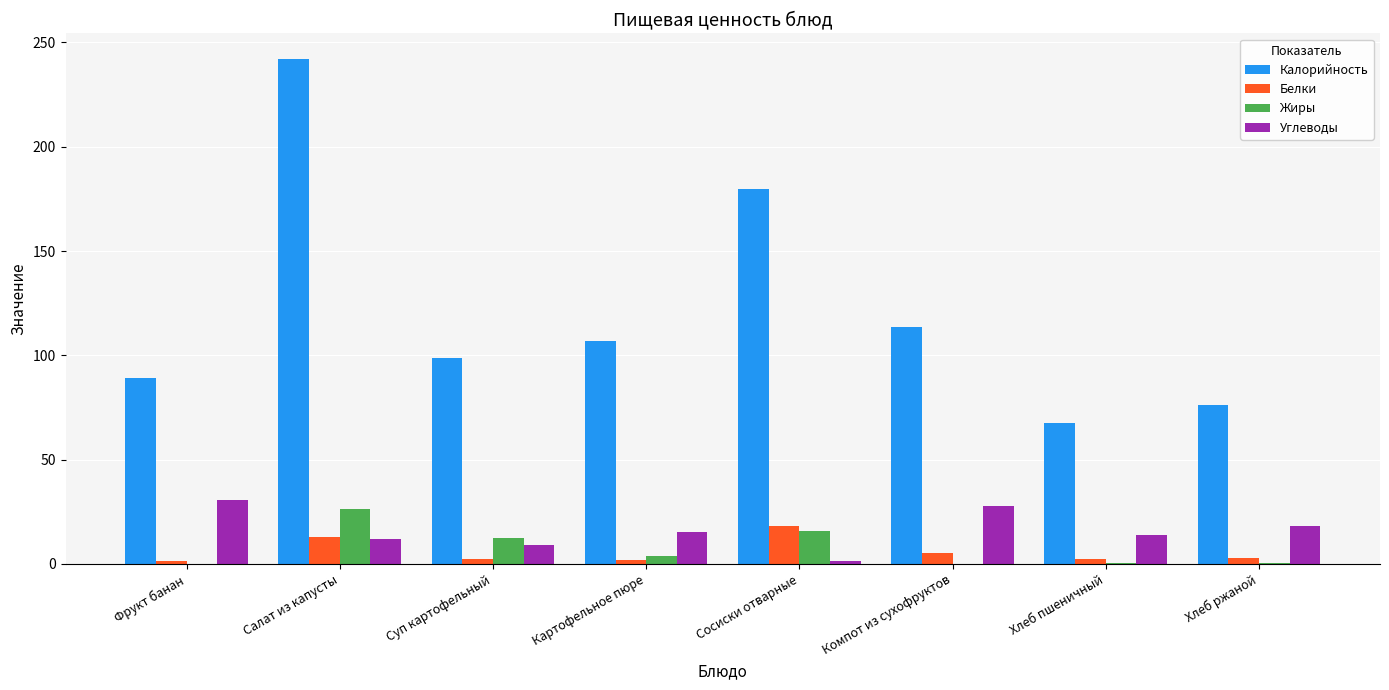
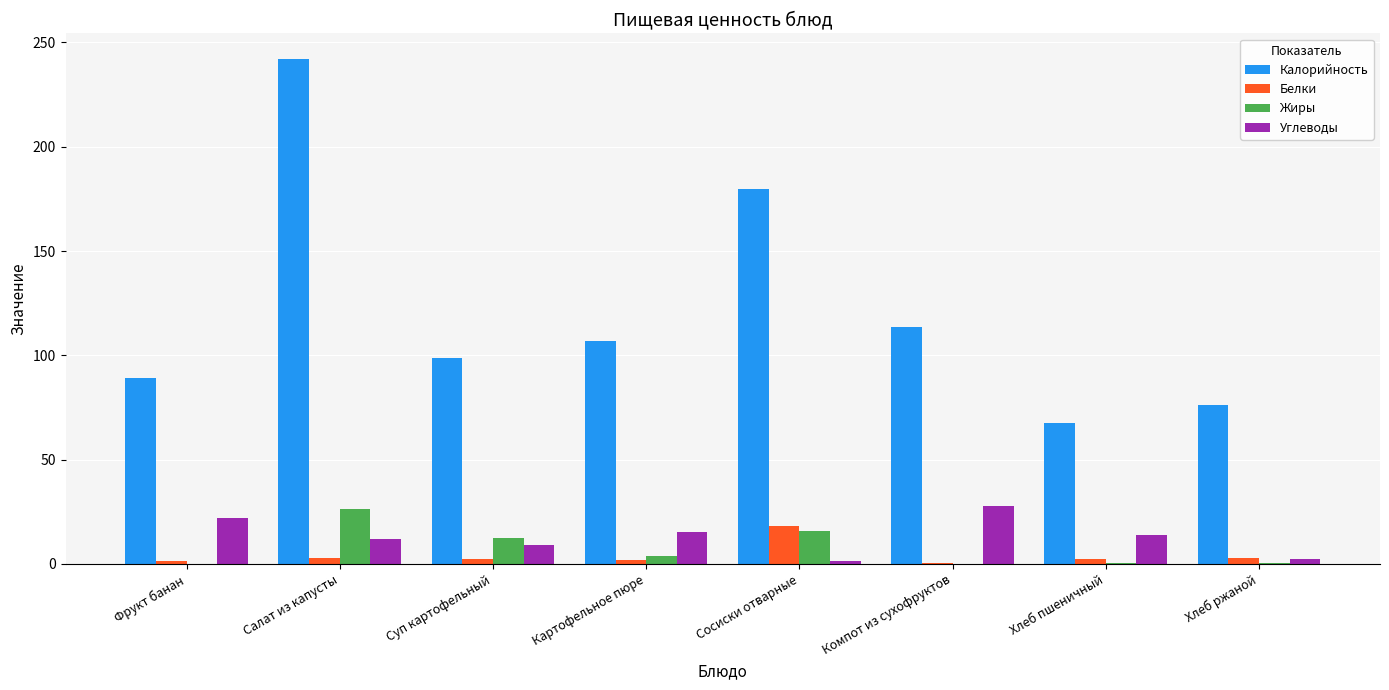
Углеводы, Фрукт банан: 31 -> 22
Белки, Салат из капусты: 13 -> 3
Белки, Компот из сухофруктов: 5 -> 1
Углеводы, Хлеб ржаной: 18 -> 2
